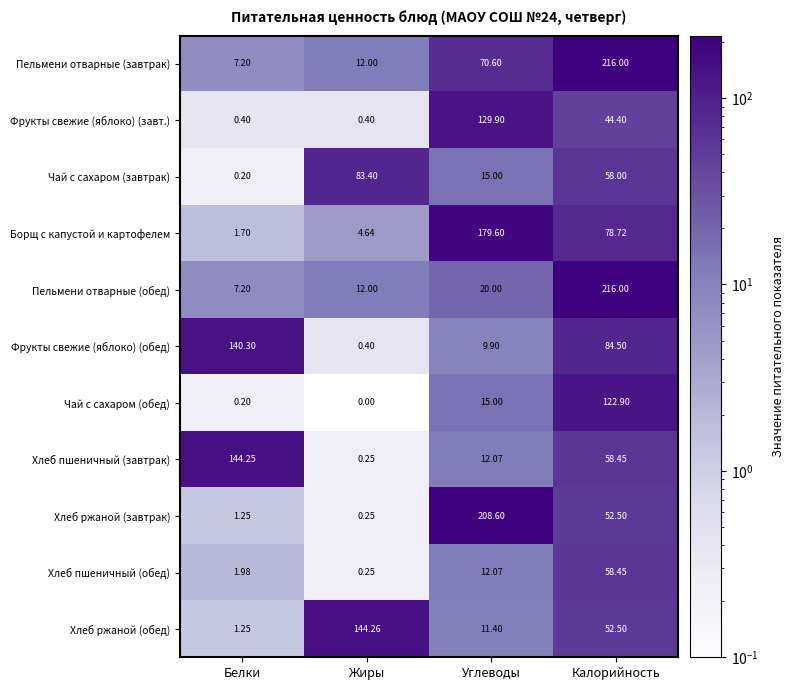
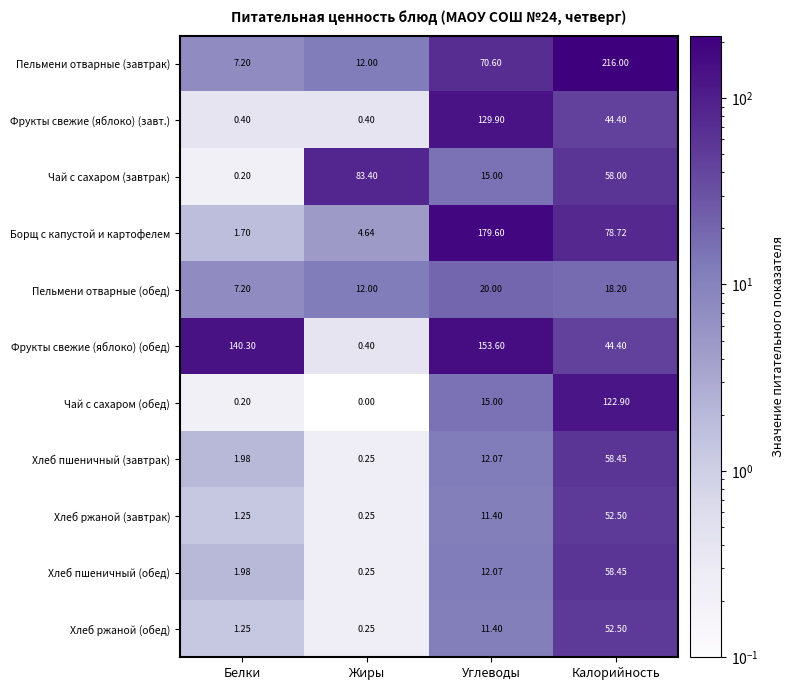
Пельмени отварные (обед), Калорийность: 216.00 -> 18.20
Фрукты свежие (яблоко) (обед), Углеводы: 9.90 -> 153.60
Фрукты свежие (яблоко) (обед), Калорийность: 84.50 -> 44.40
Хлеб пшеничный (завтрак), Белки: 144.25 -> 1.98
Хлеб ржаной (завтрак), Углеводы: 208.60 -> 11.40
Хлеб ржаной (обед), Жиры: 144.26 -> 0.25
